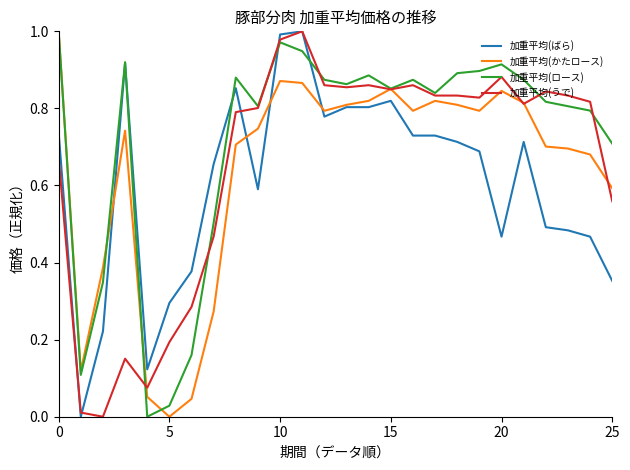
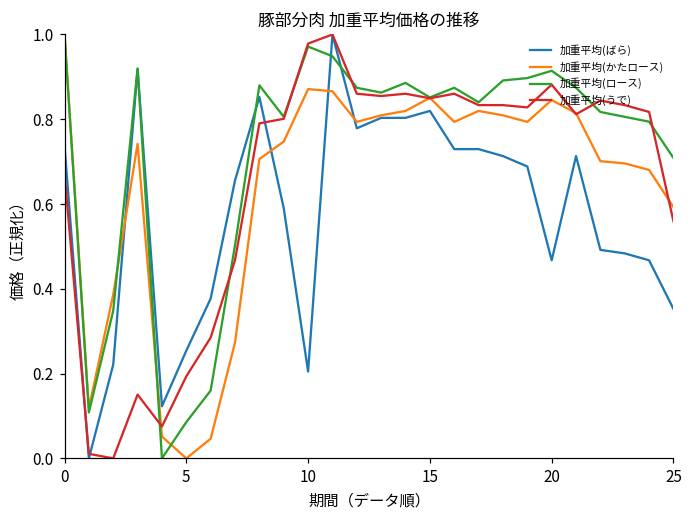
加重平均(ばら), 5: 0.30 -> 0.25
加重平均(ロース), 5: 0.03 -> 0.09
加重平均(ばら), 10: 0.99 -> 0.20
